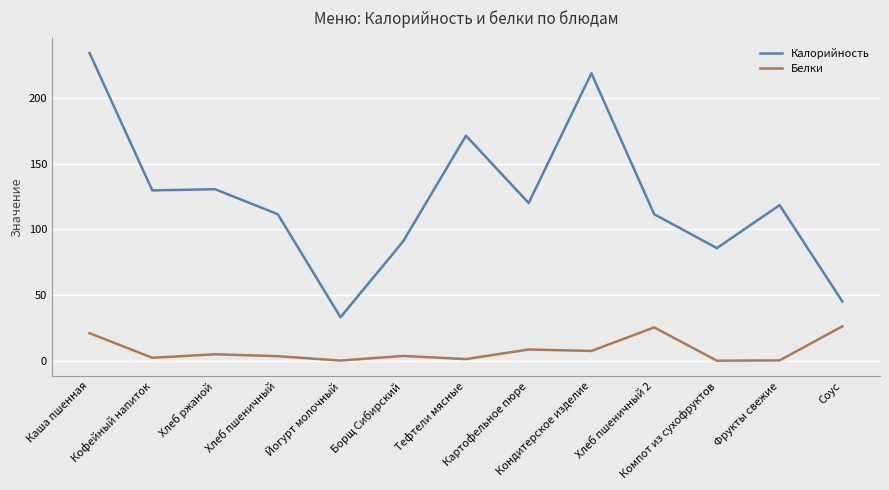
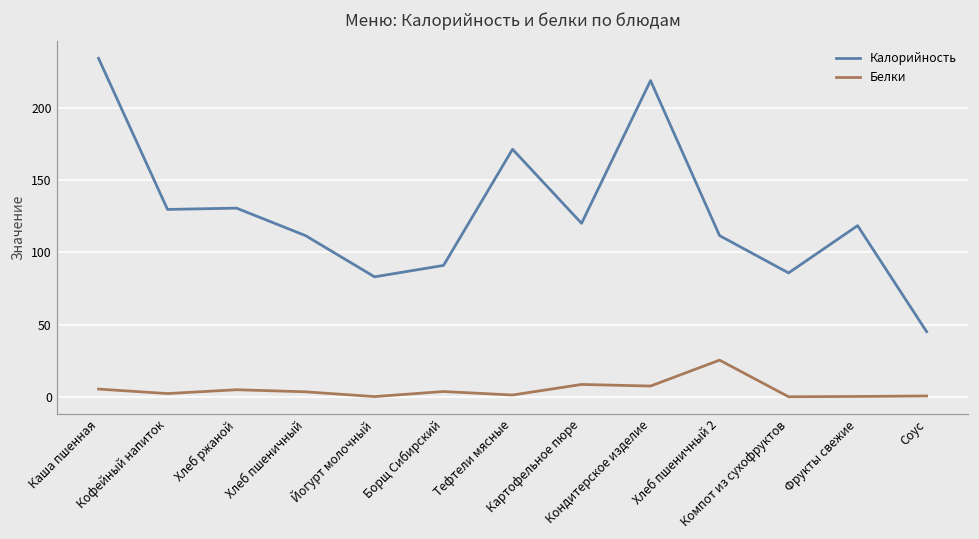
Белки, Каша пшенная: 21 -> 5
Калорийность, Йогурт молочный: 33 -> 83
Белки, Соус: 26 -> 1
